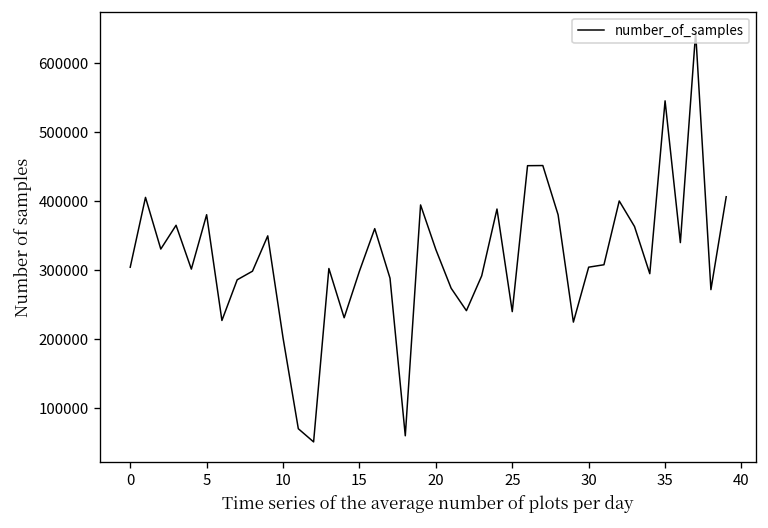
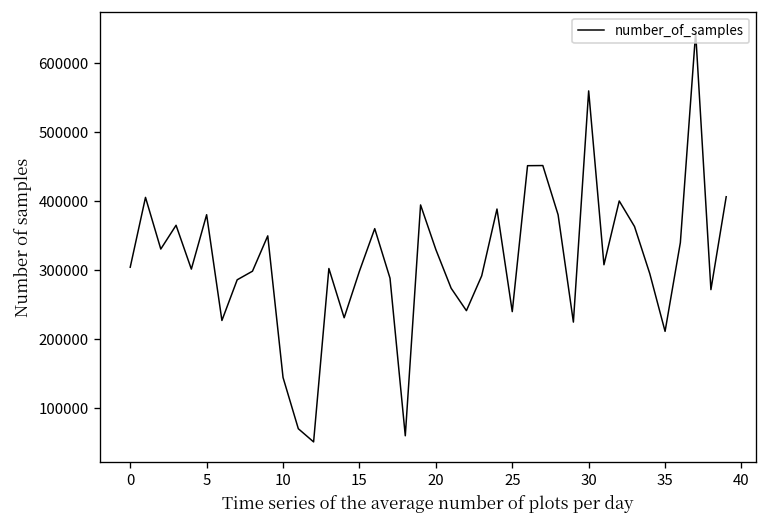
10: 200000 -> 140000
30: 300000 -> 560000
35: 550000 -> 210000
